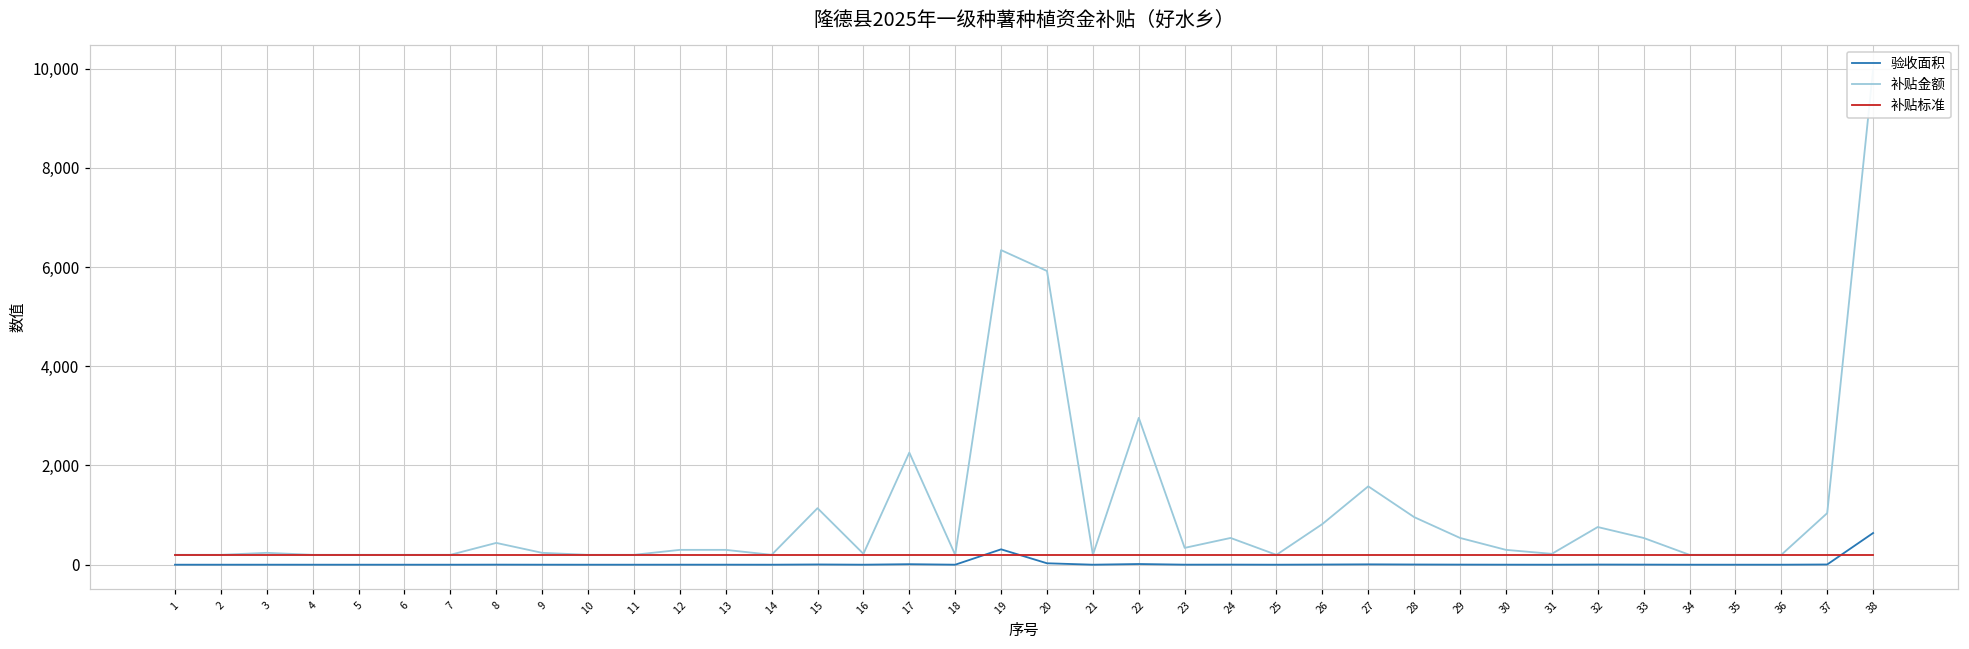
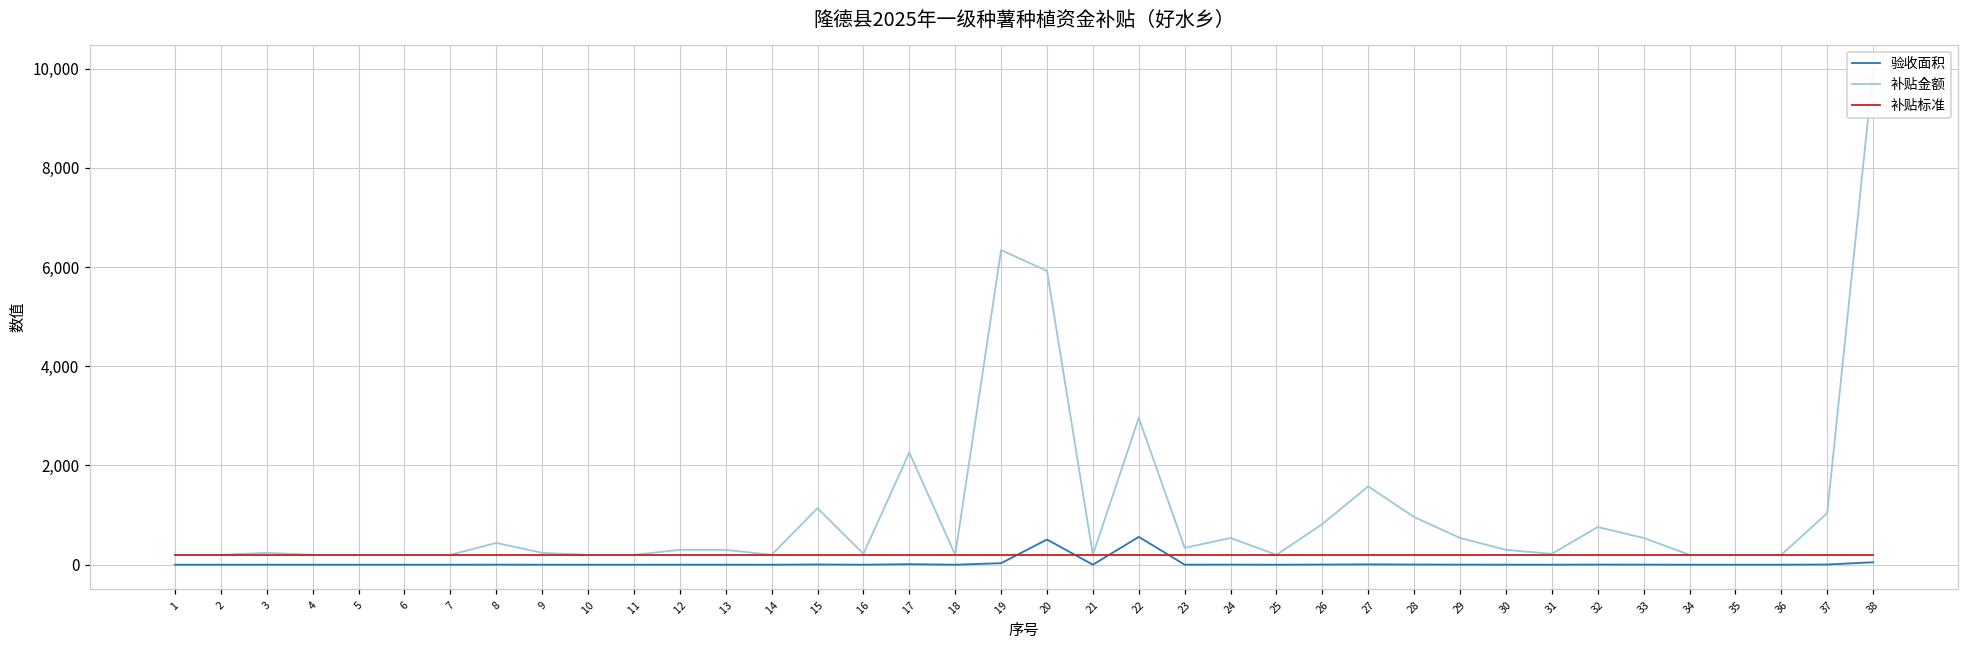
验收面积, 19: 300 -> 0
验收面积, 20: 0 -> 500
验收面积, 22: 0 -> 600
验收面积, 38: 600 -> 0
